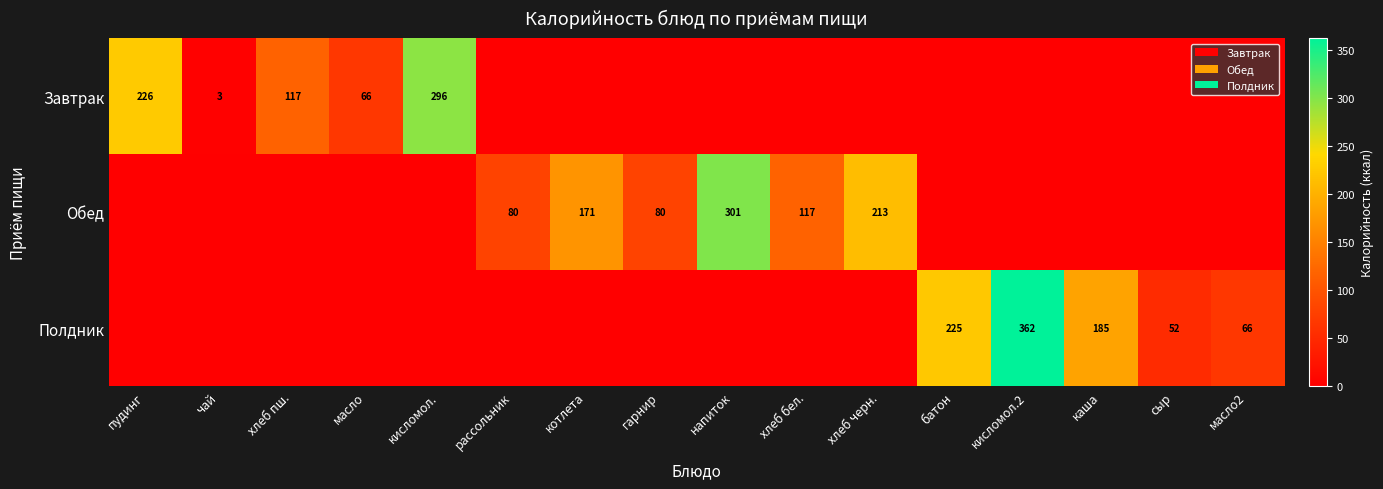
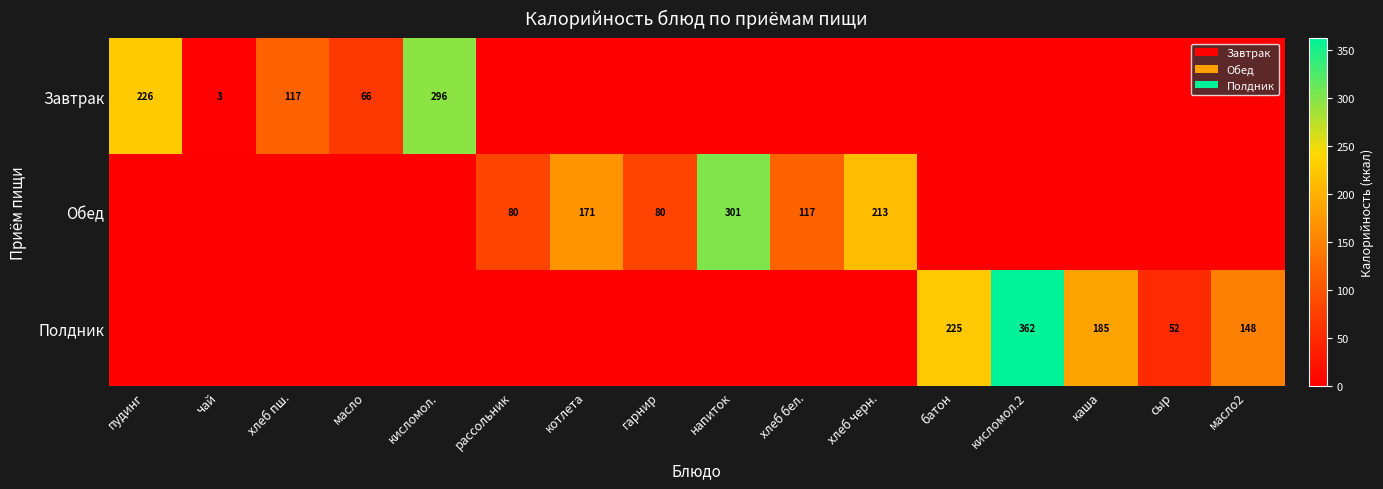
Полдник, масло2: 66 -> 148
